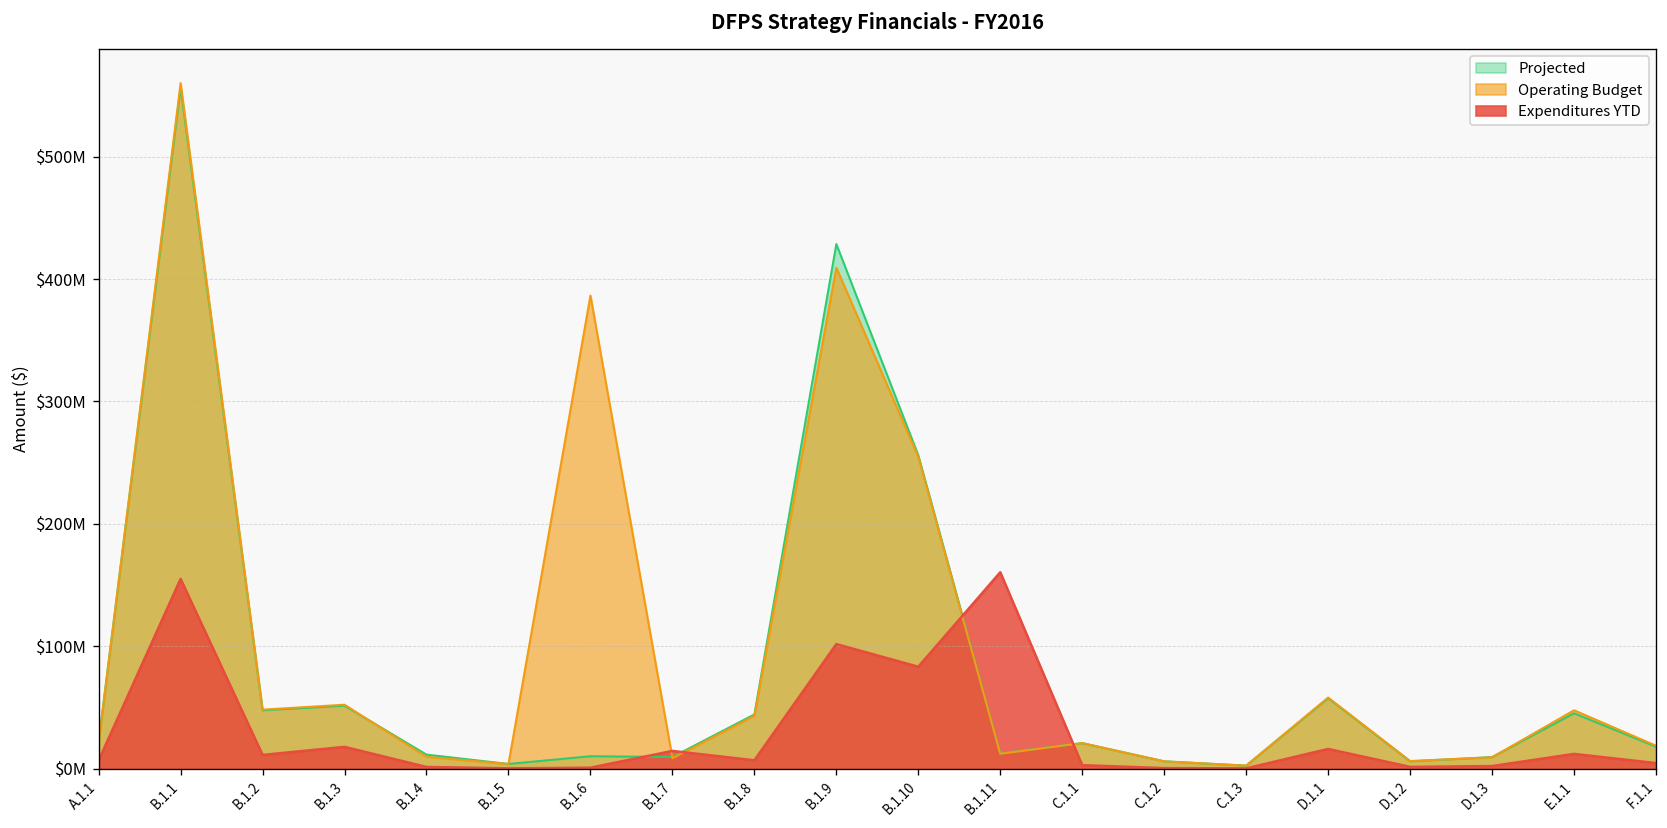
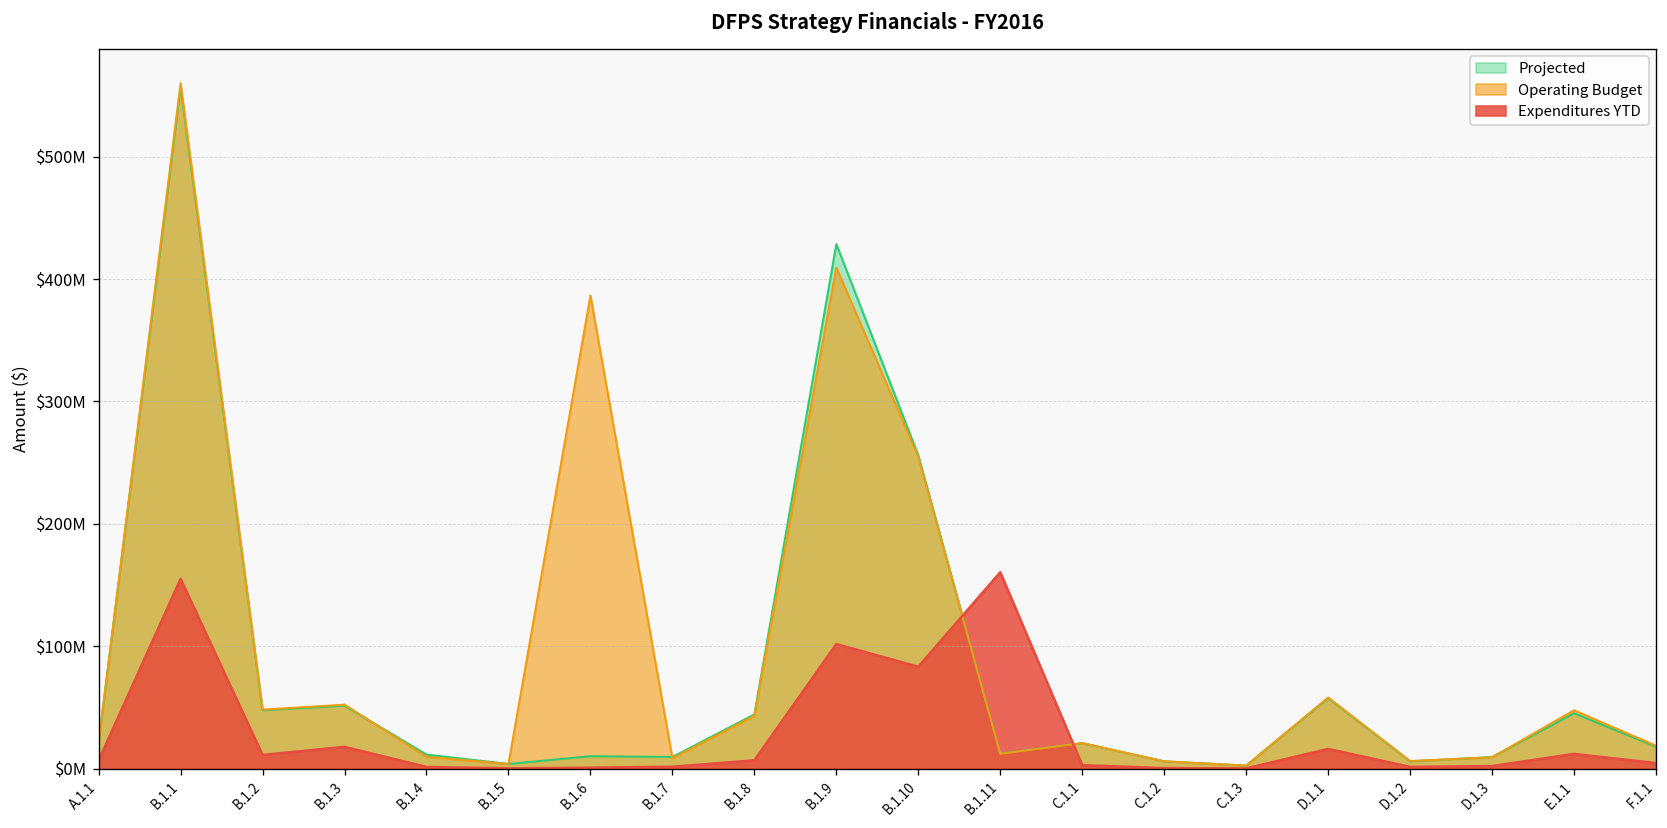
Expenditures YTD, B.1.7: $15000000 -> $2000000
